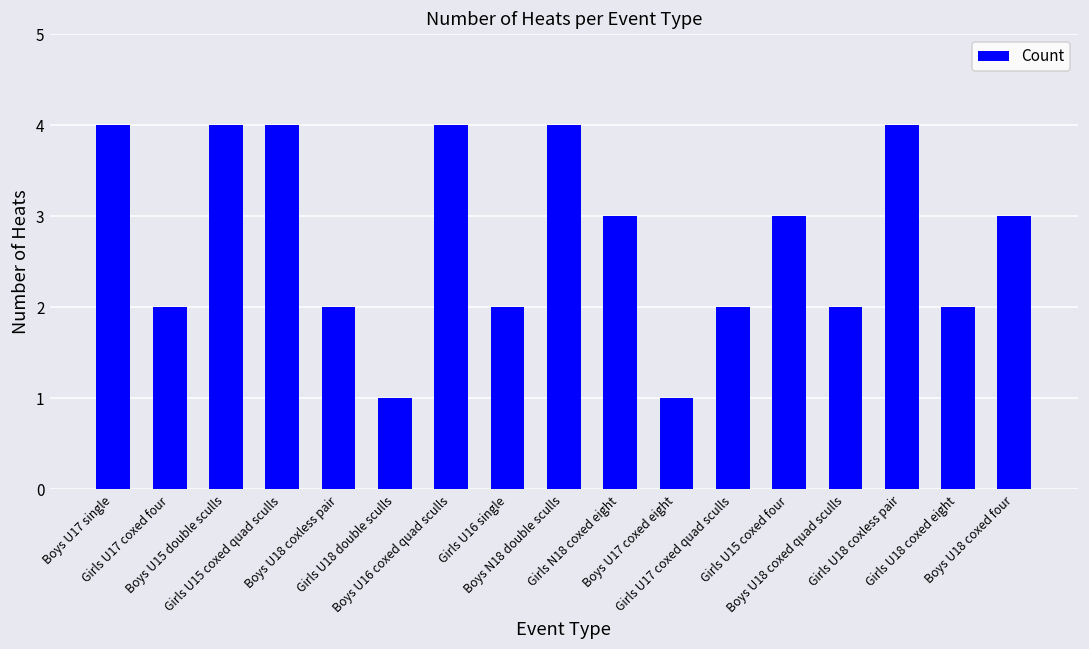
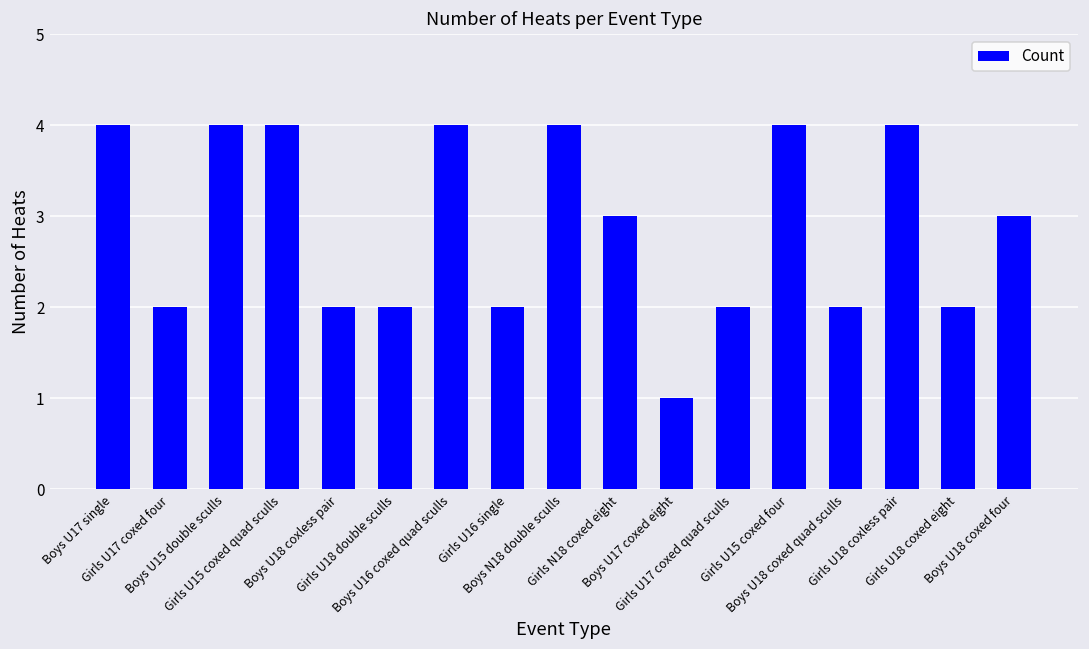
Girls U18 double sculls: 1 -> 2
Girls U15 coxed four: 3 -> 4
